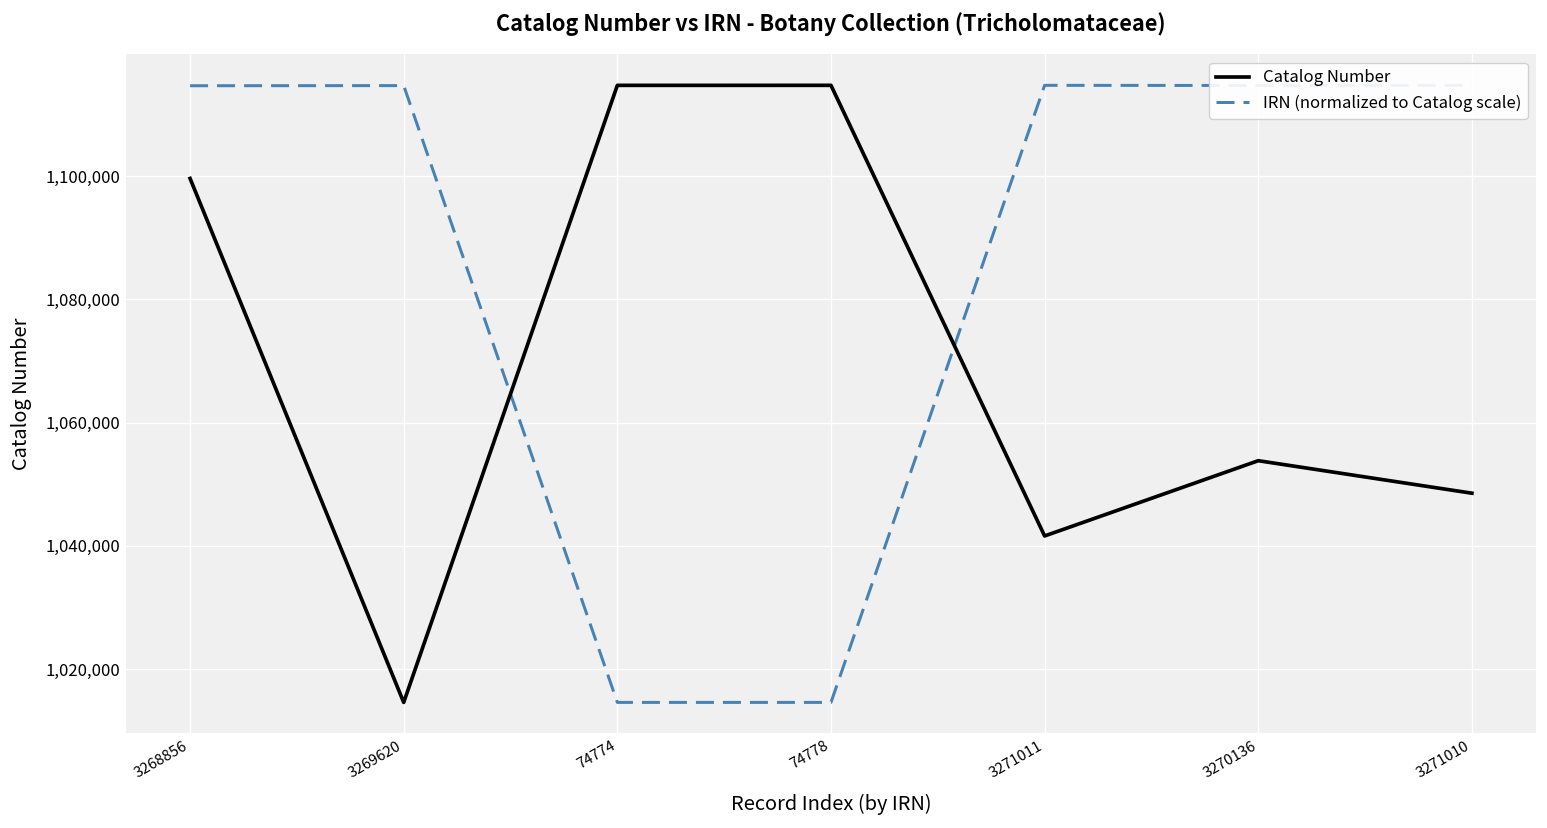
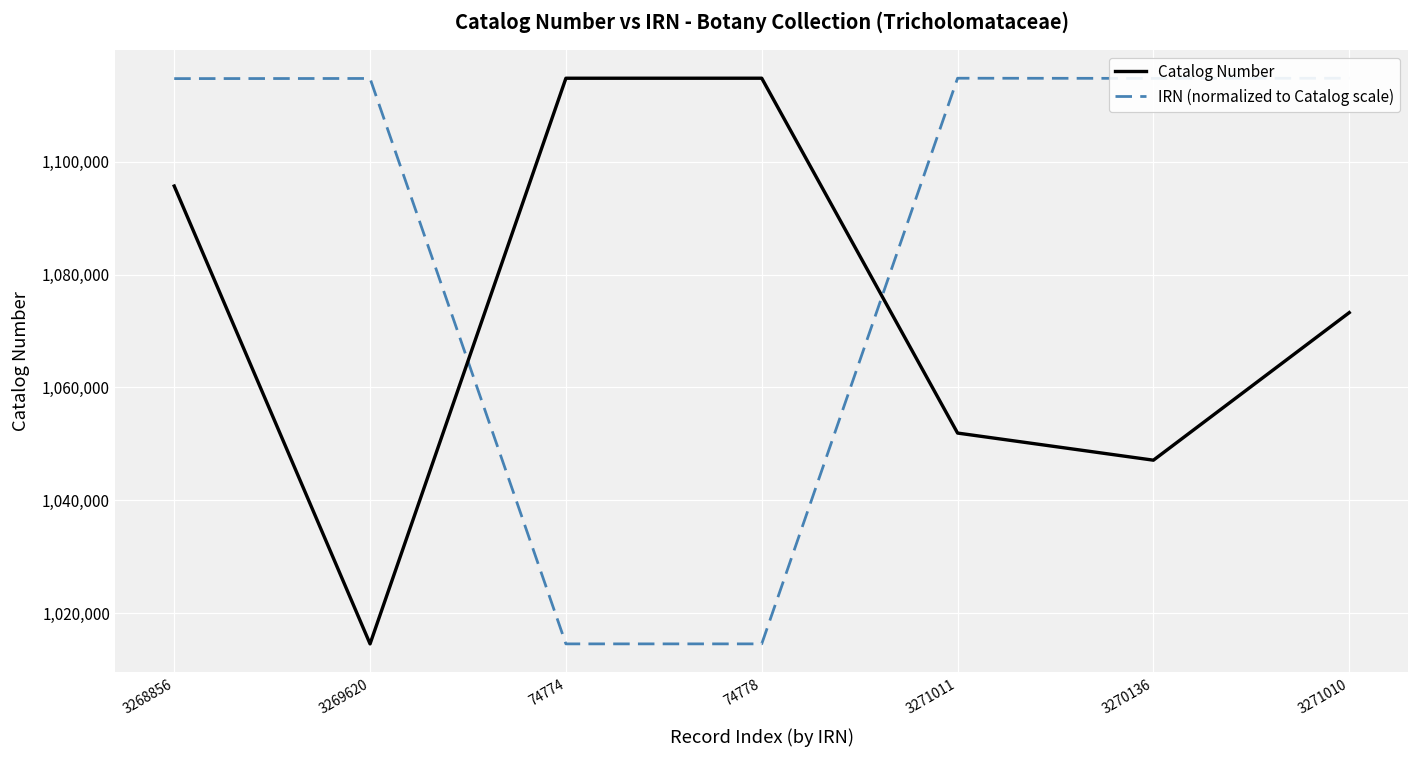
Catalog Number, 3268856: 1,100,000 -> 1,096,000
Catalog Number, 3271011: 1,042,000 -> 1,052,000
Catalog Number, 3270136: 1,054,000 -> 1,047,000
Catalog Number, 3271010: 1,049,000 -> 1,073,000
